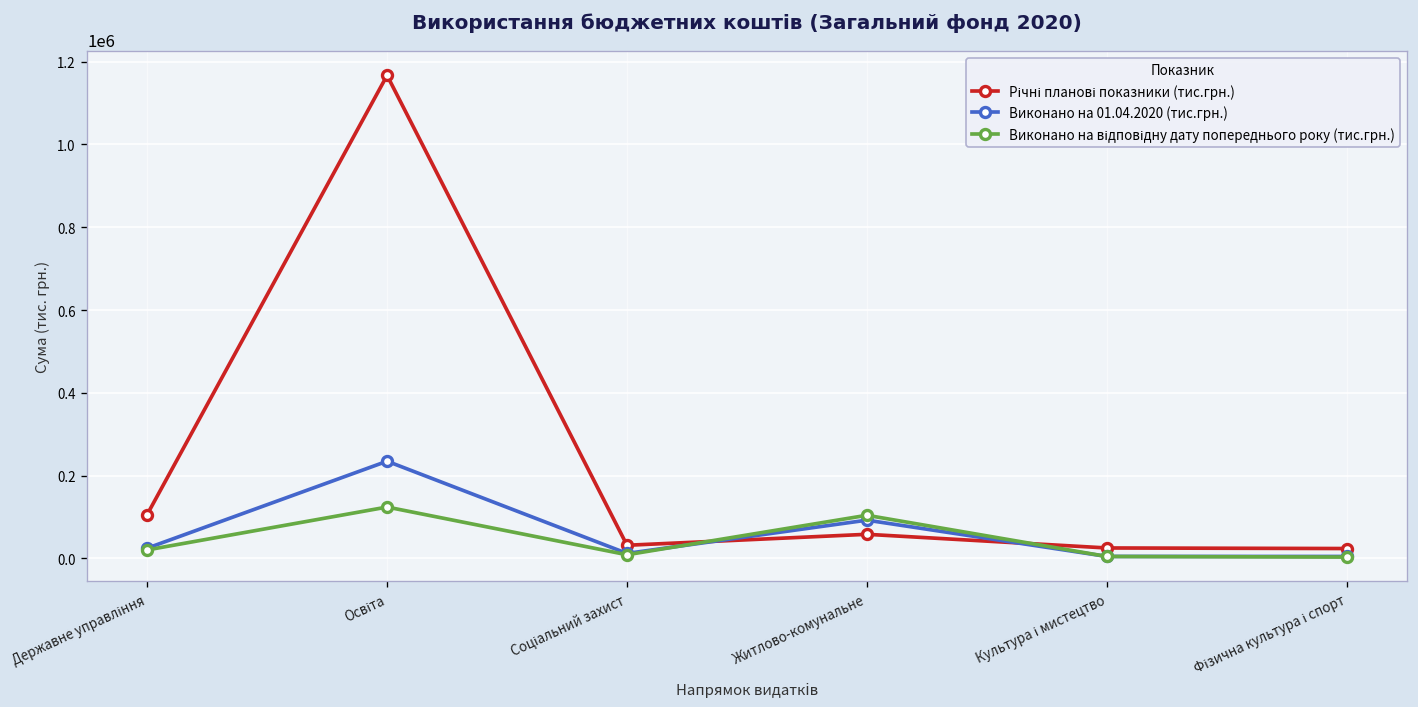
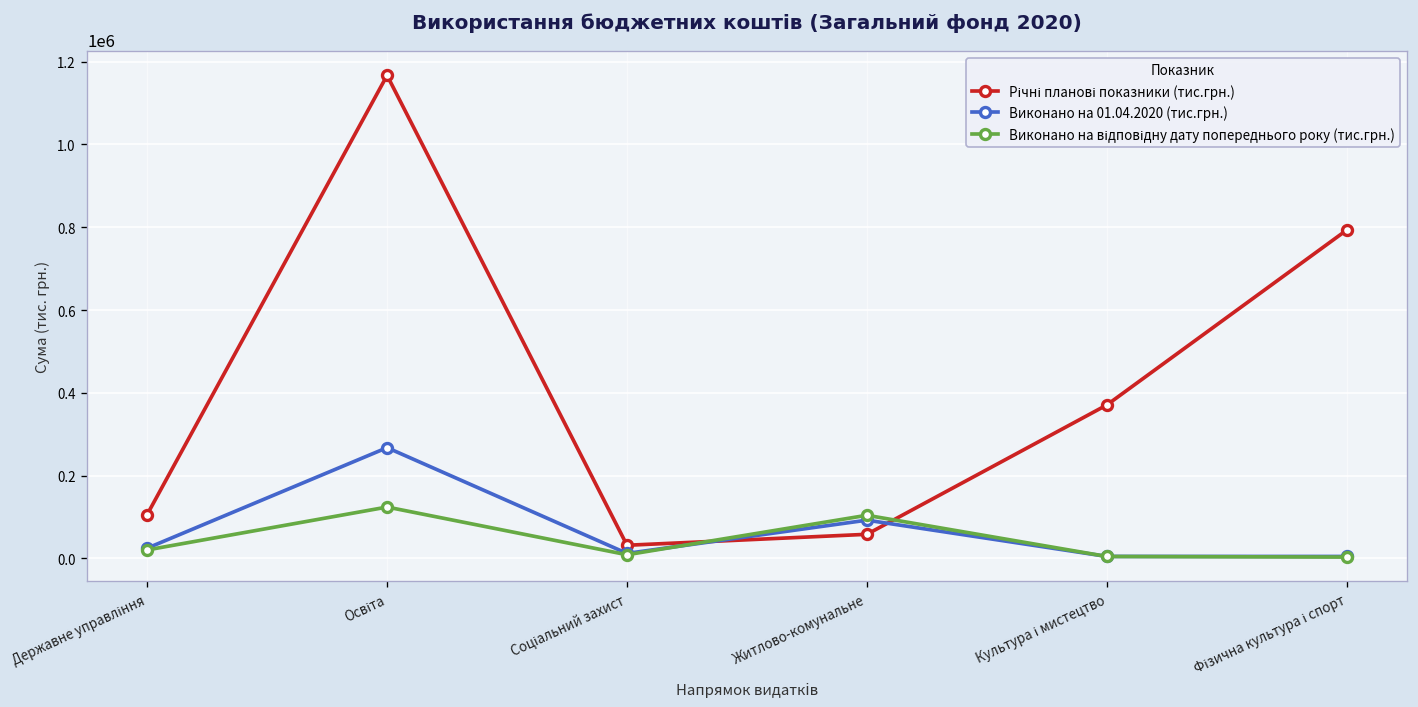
Виконано на 01.04.2020 (тис.грн.), Освіта: 230000 -> 270000
Річні планові показники (тис.грн.), Культура і мистецтво: 30000 -> 370000
Річні планові показники (тис.грн.), Фізична культура і спорт: 20000 -> 790000
